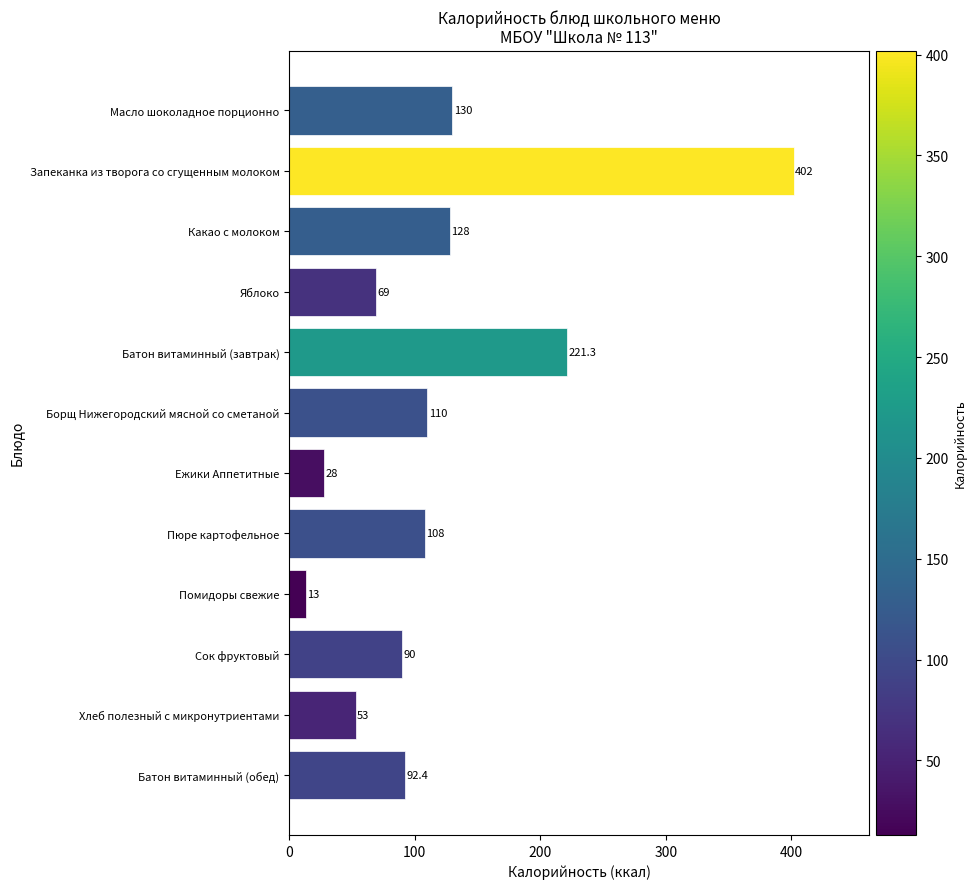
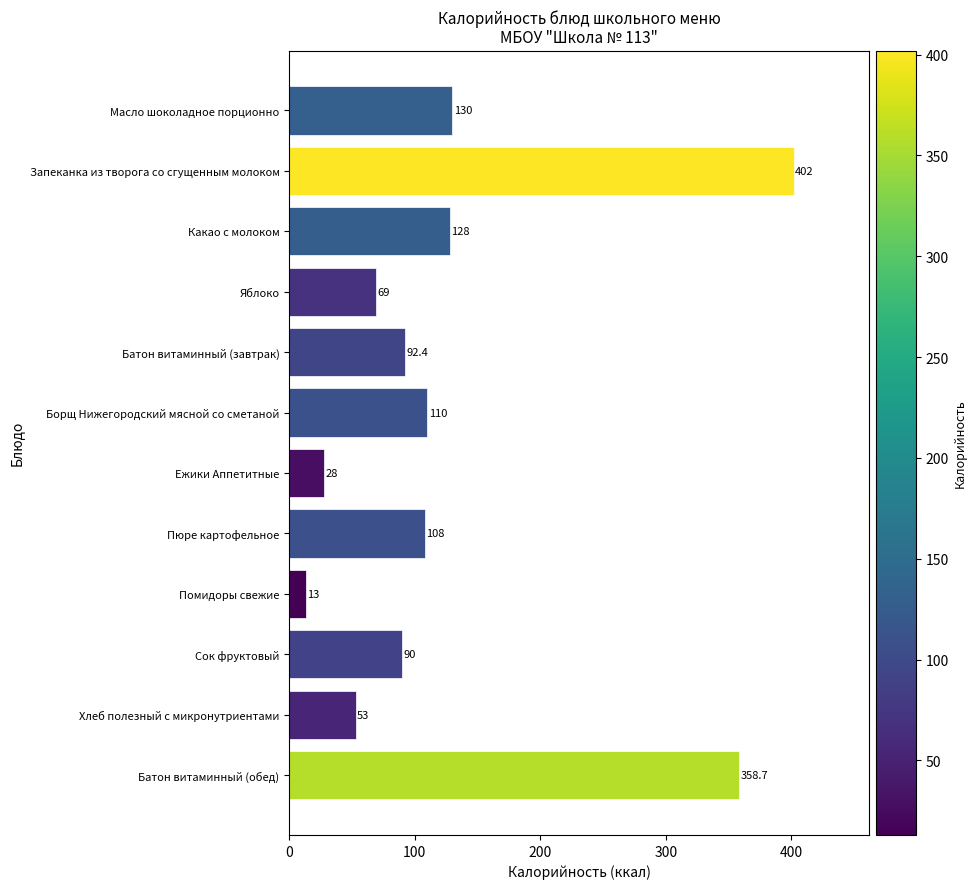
Батон витаминный (завтрак): 221.3 -> 92.4
Батон витаминный (обед): 92.4 -> 358.7
